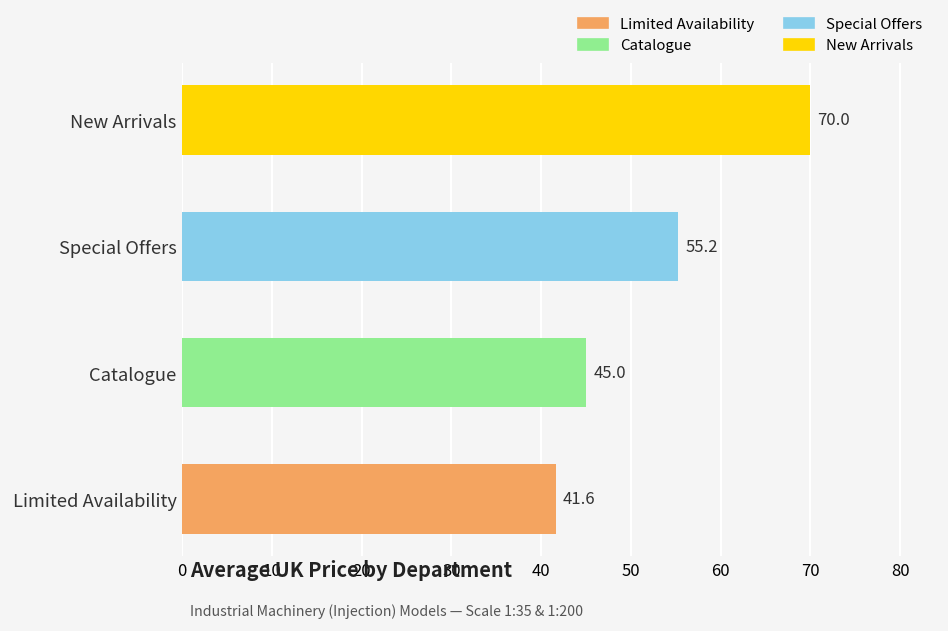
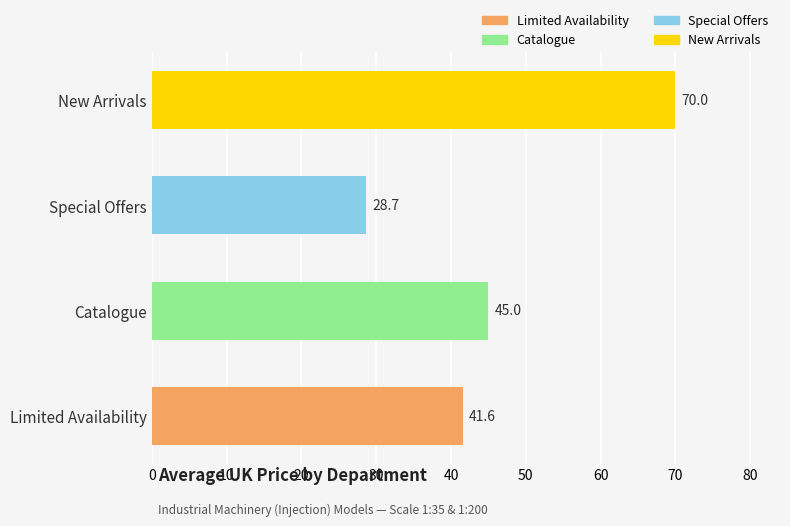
Special Offers: 55.2 -> 28.7
